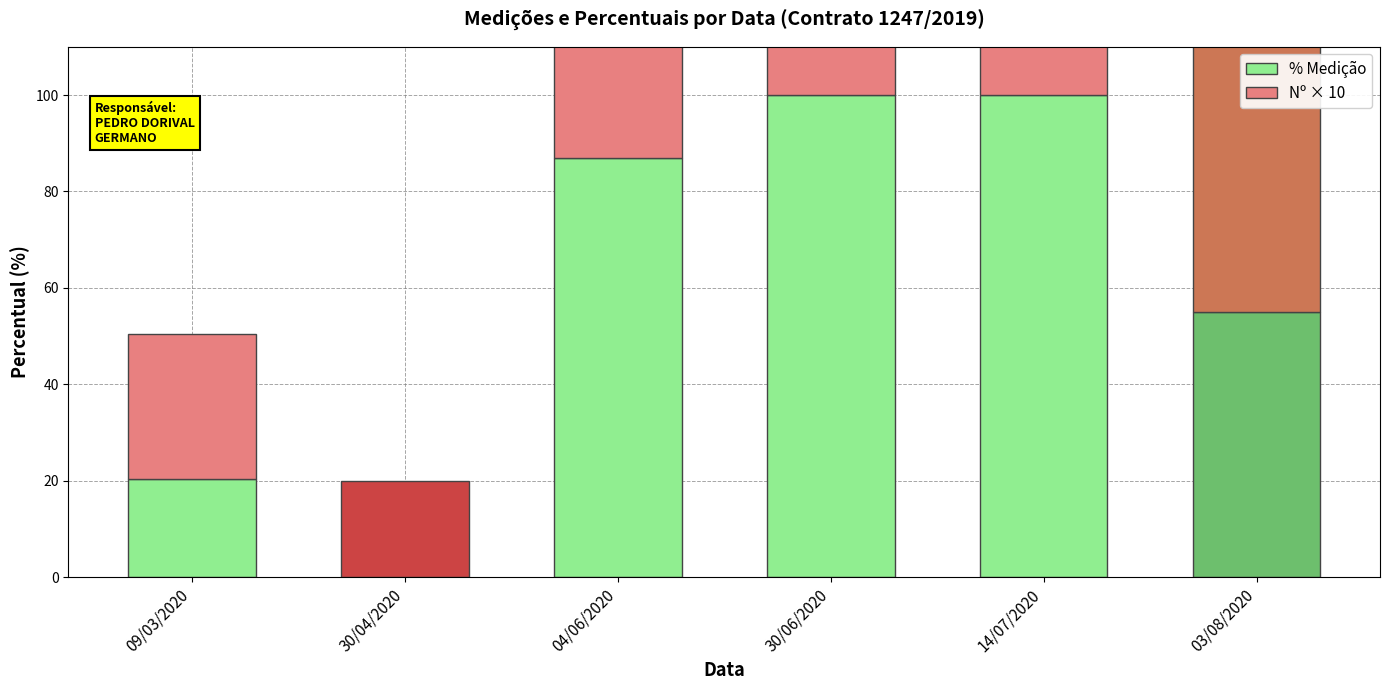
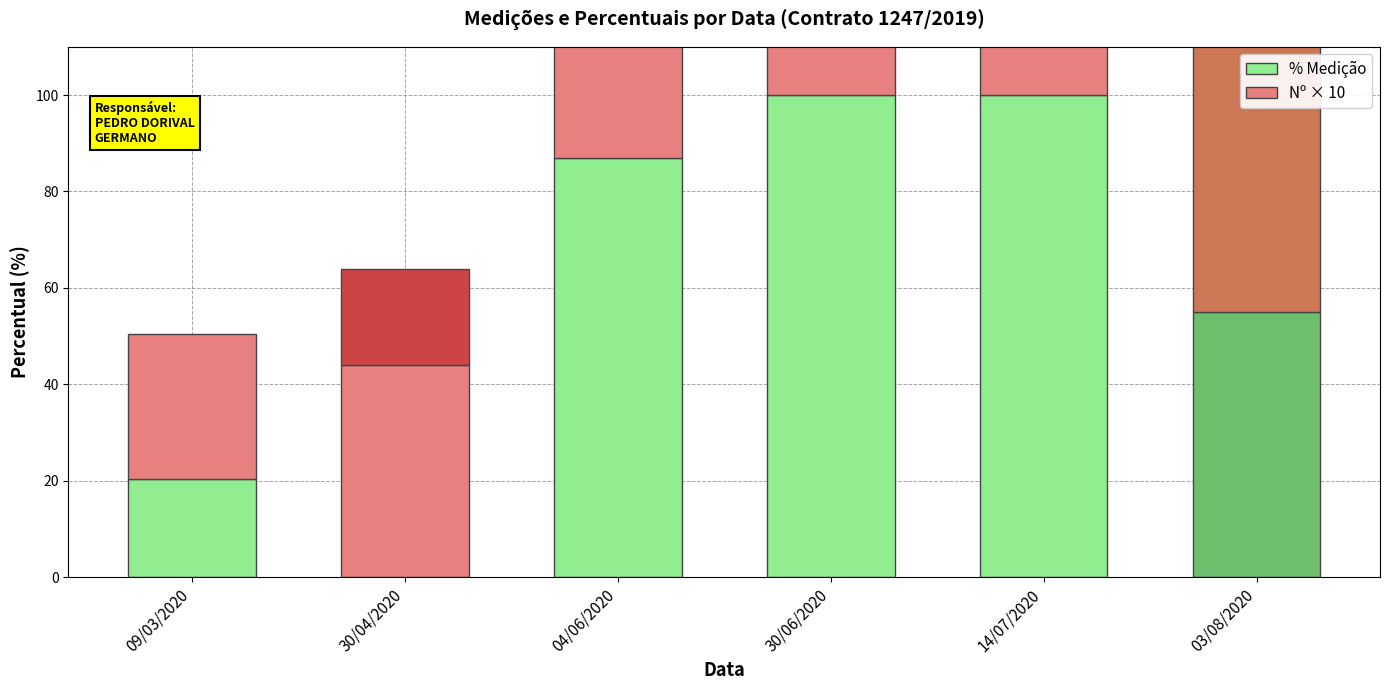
% Medição, 30/04/2020: 0 -> 44
